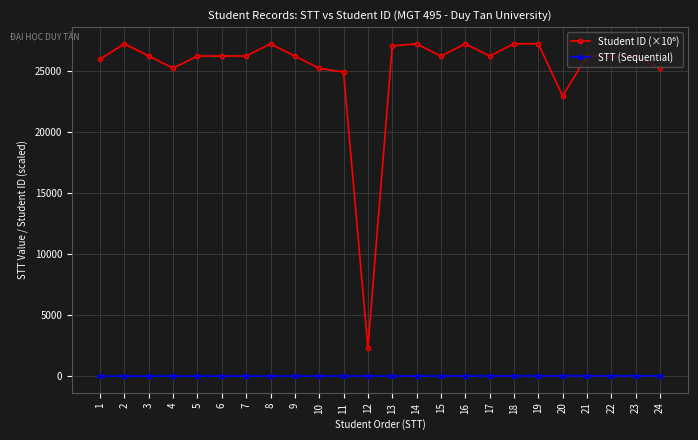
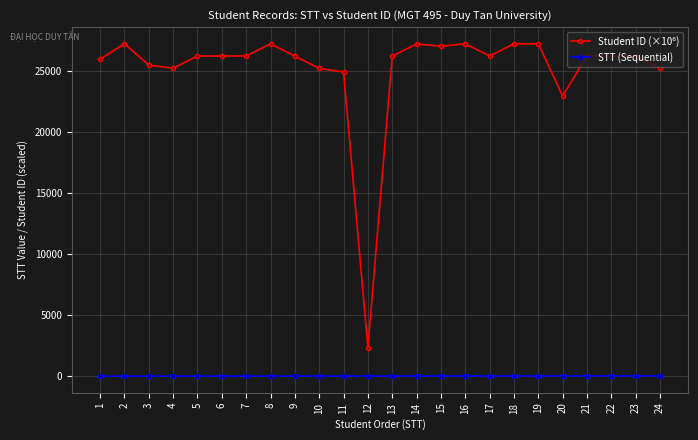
Student ID (×10⁶), 3: 26200 -> 25500
Student ID (×10⁶), 13: 27000 -> 26200
Student ID (×10⁶), 15: 26200 -> 27000
